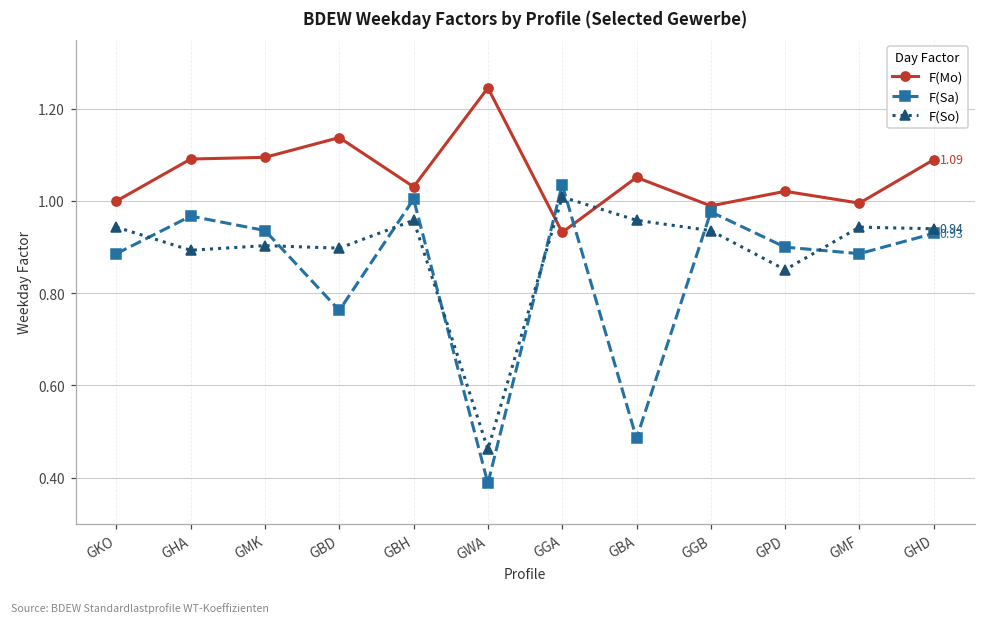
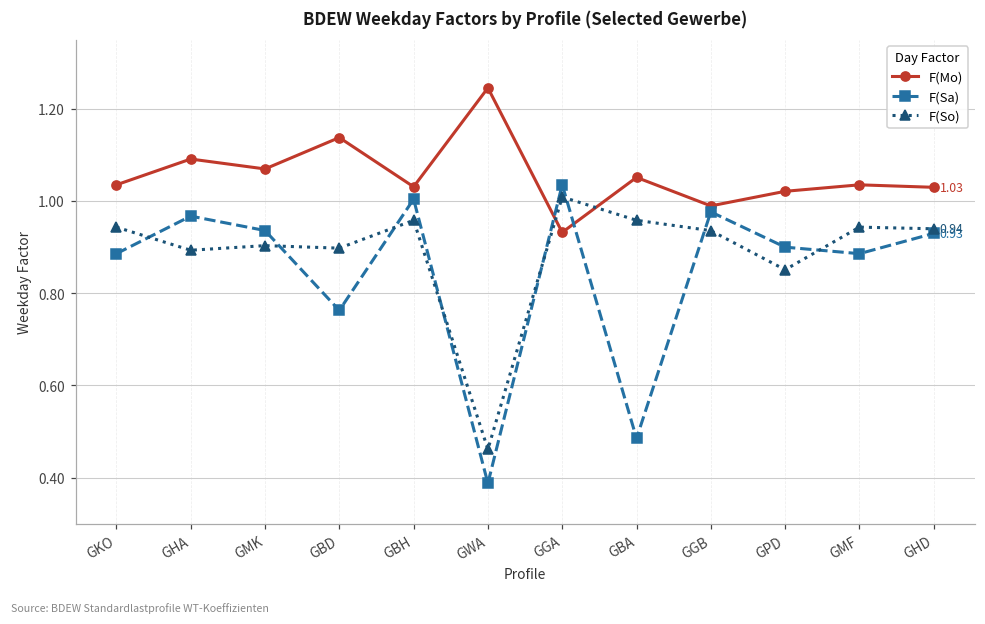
F(Mo), GKO: 1.00 -> 1.04
F(Mo), GMK: 1.10 -> 1.07
F(Mo), GMF: 1.00 -> 1.04
F(Mo), GHD: 1.09 -> 1.03
